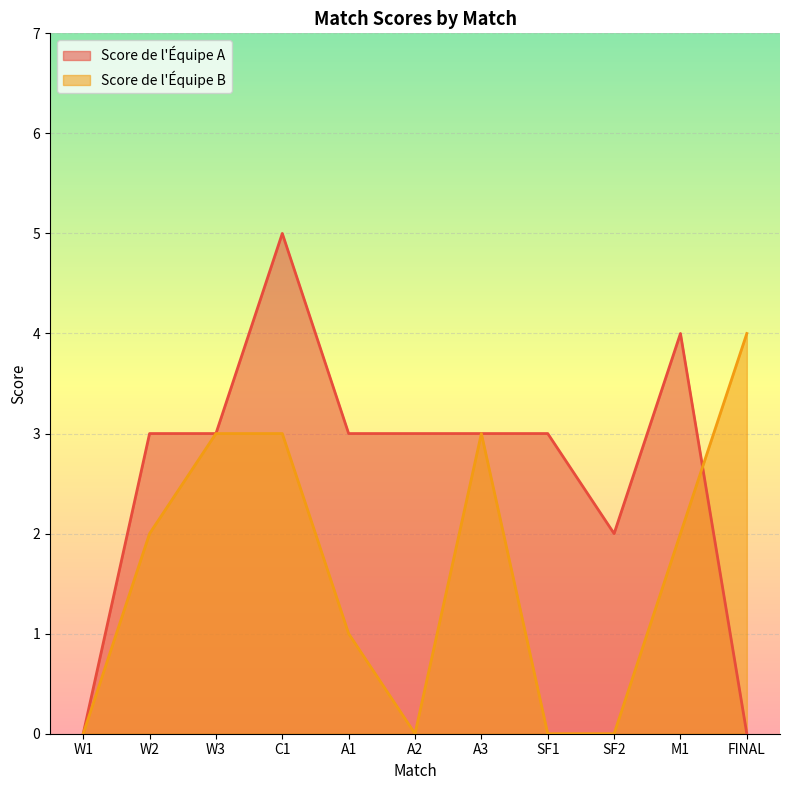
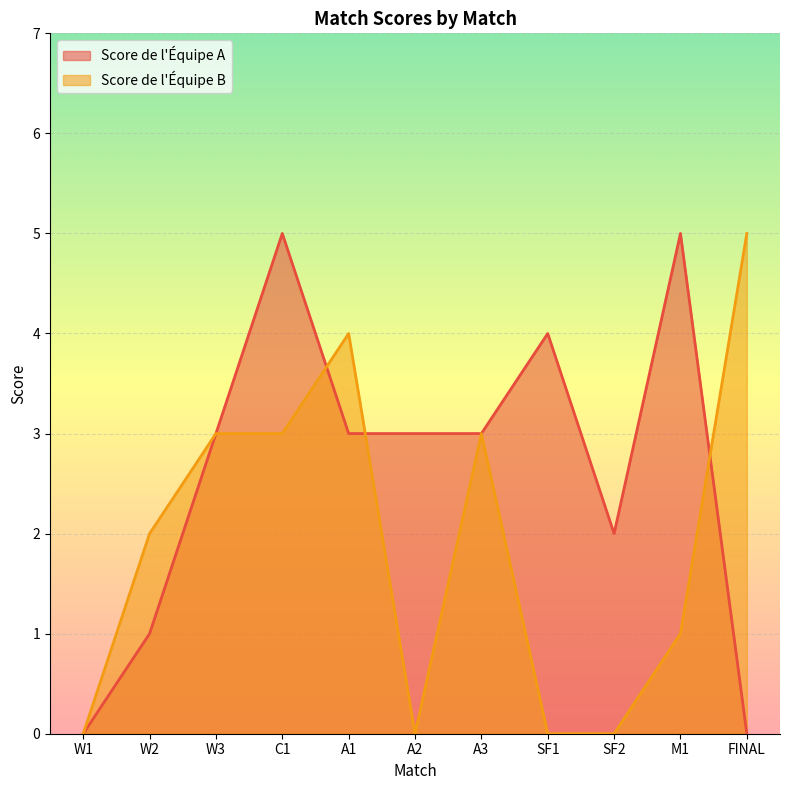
Score de l'Équipe A, W2: 3 -> 1
Score de l'Équipe B, A1: 1 -> 4
Score de l'Équipe A, SF1: 3 -> 4
Score de l'Équipe A, M1: 4 -> 5
Score de l'Équipe B, M1: 2 -> 1
Score de l'Équipe B, FINAL: 4 -> 5
